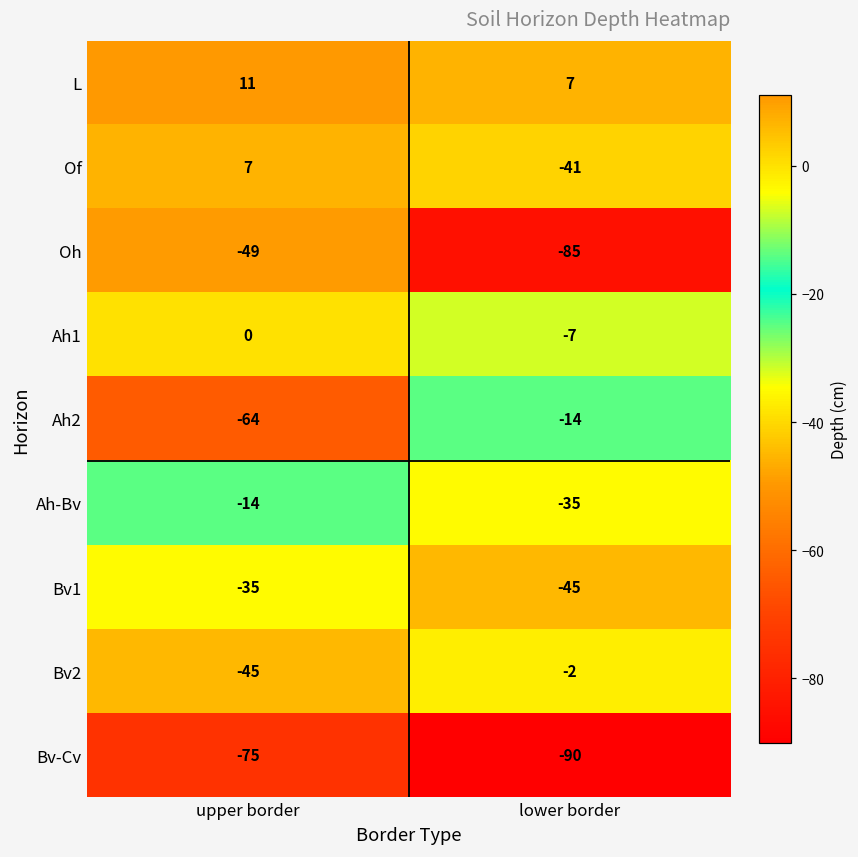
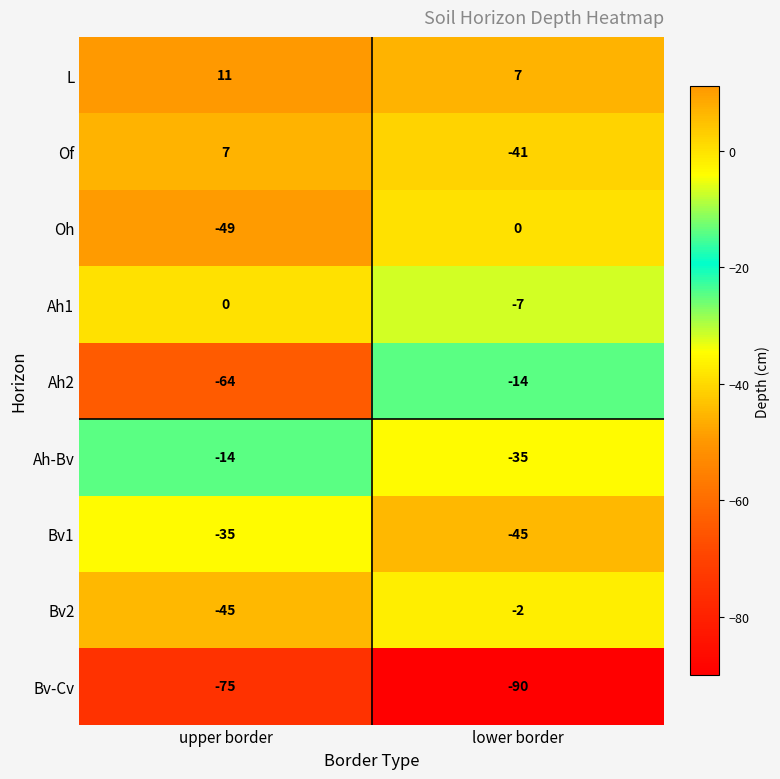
Oh, lower border: -85 -> 0
